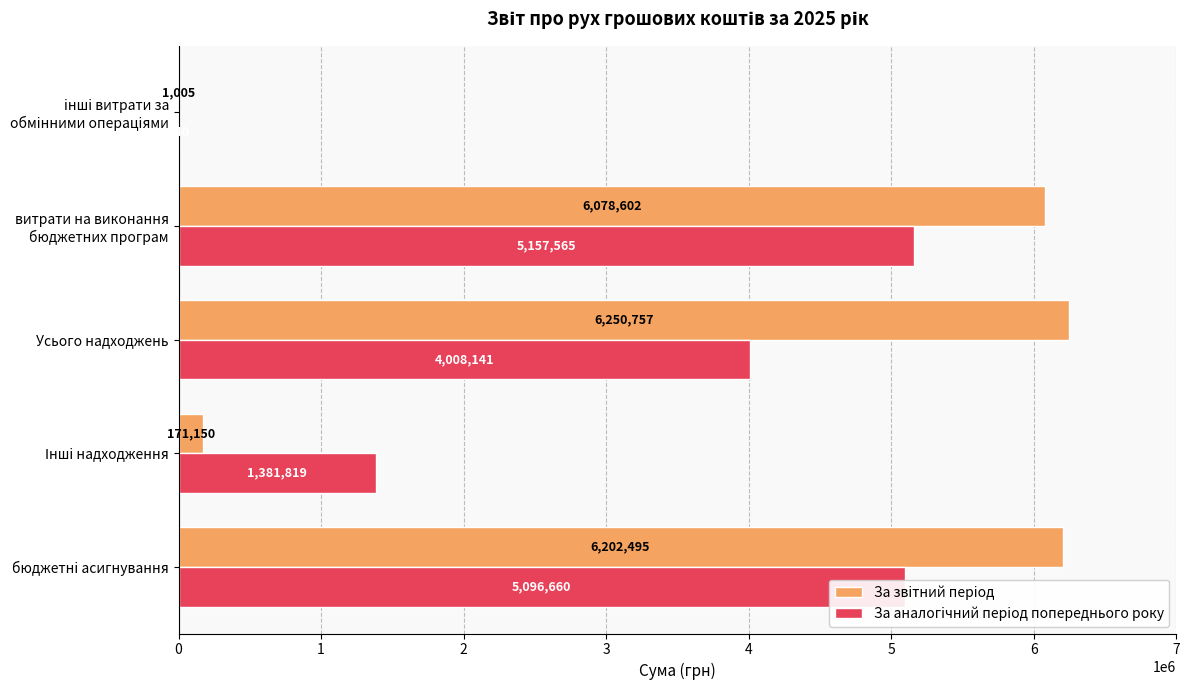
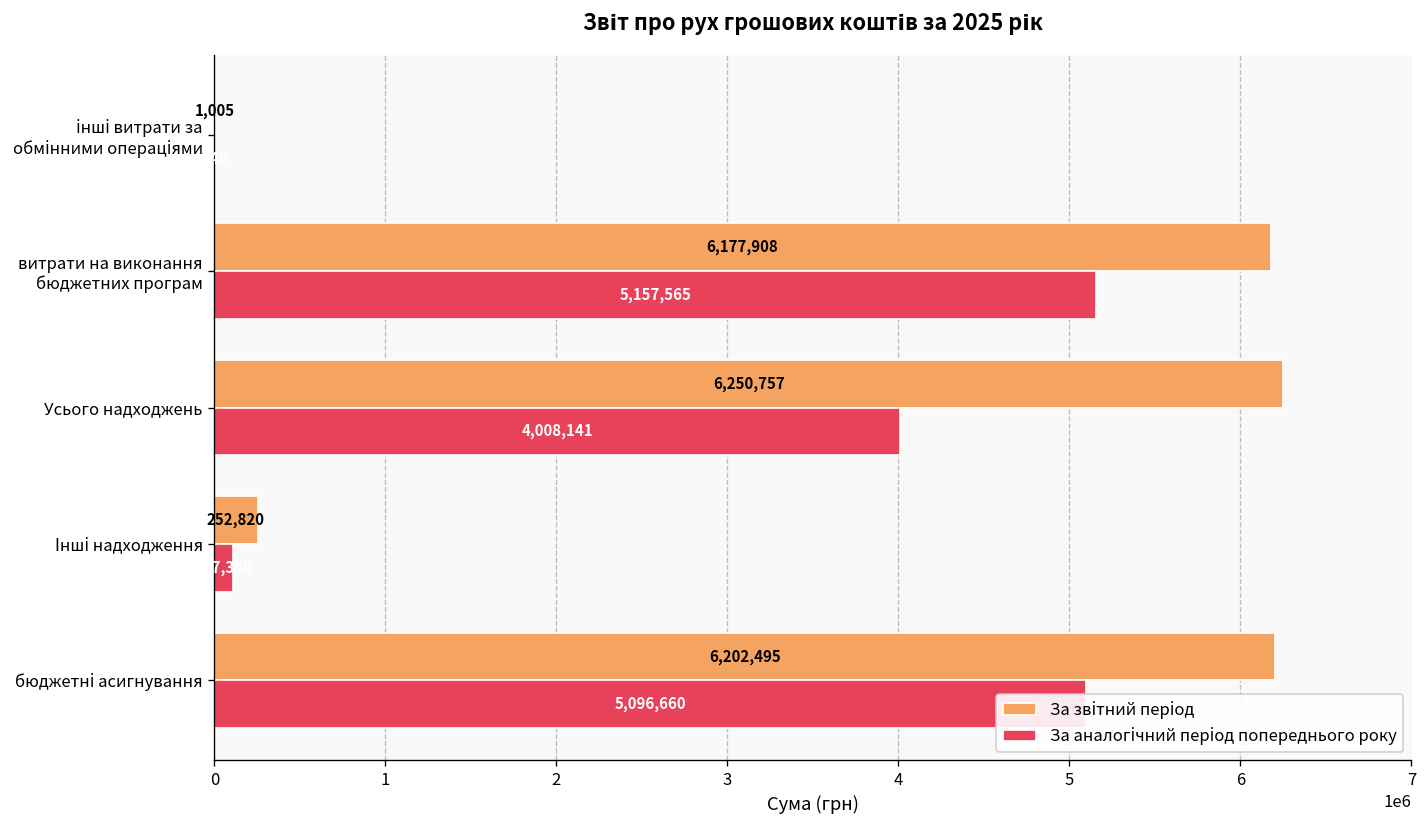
За звітний період, витрати на виконання бюджетних програм: 6,078,602 -> 6,177,908
За звітний період, Інші надходження: 171,150 -> 252,820
За аналогічний період попереднього року, Інші надходження: 1380000 -> 110000
